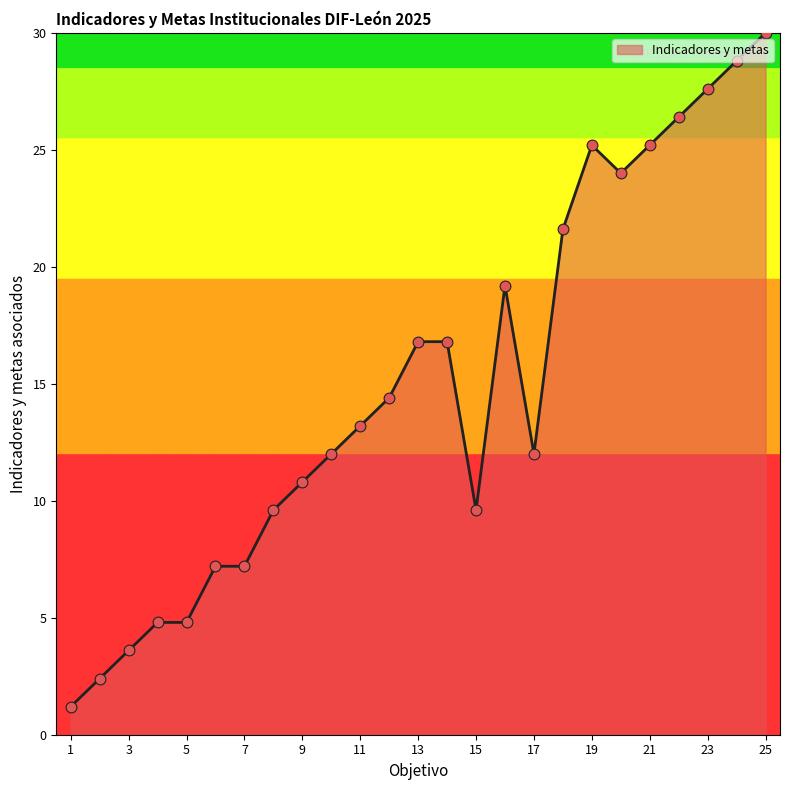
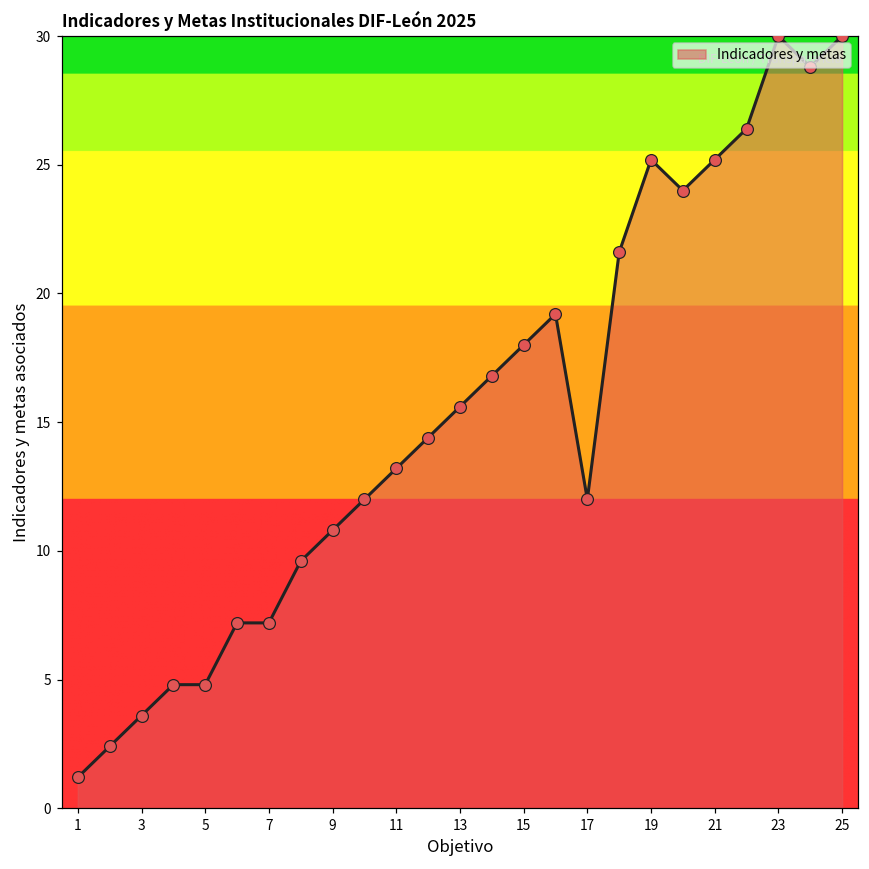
13: 16.8 -> 15.6
15: 9.6 -> 18.0
23: 27.6 -> 30.0
